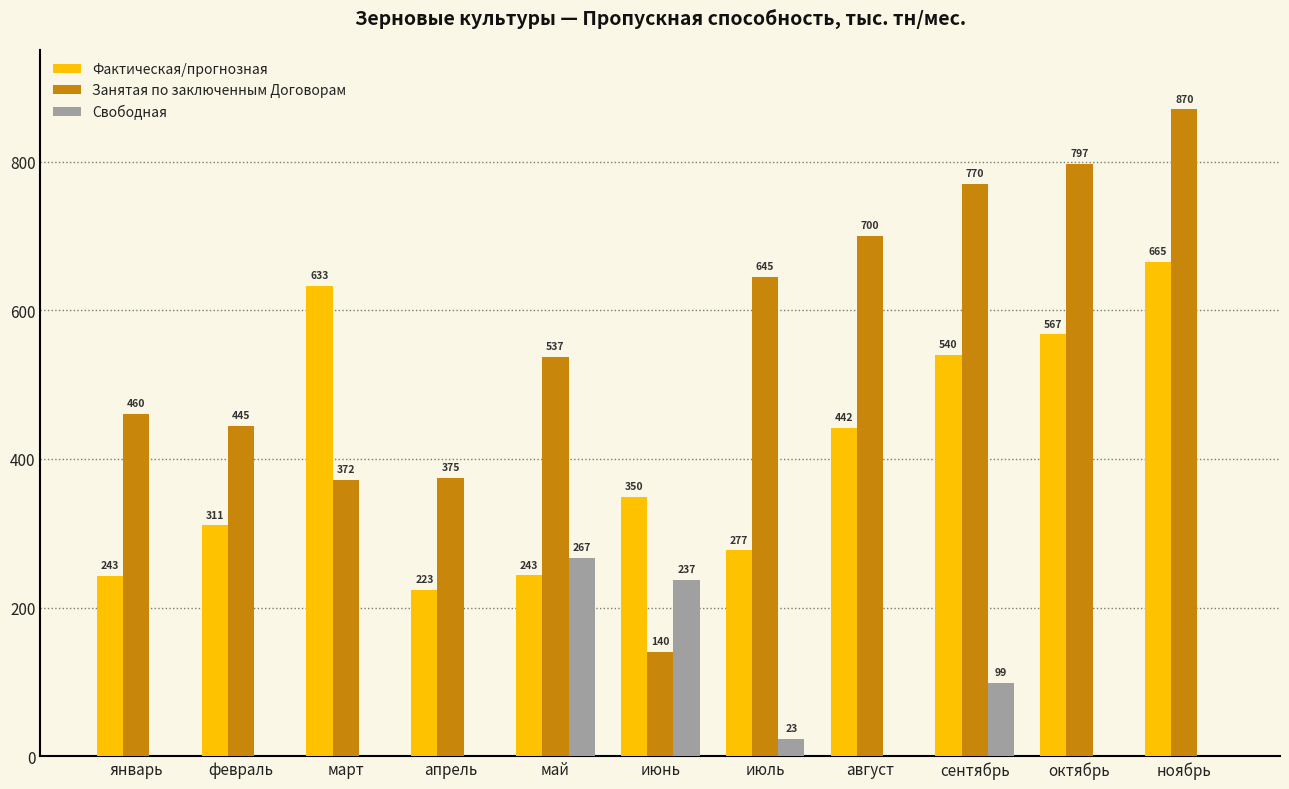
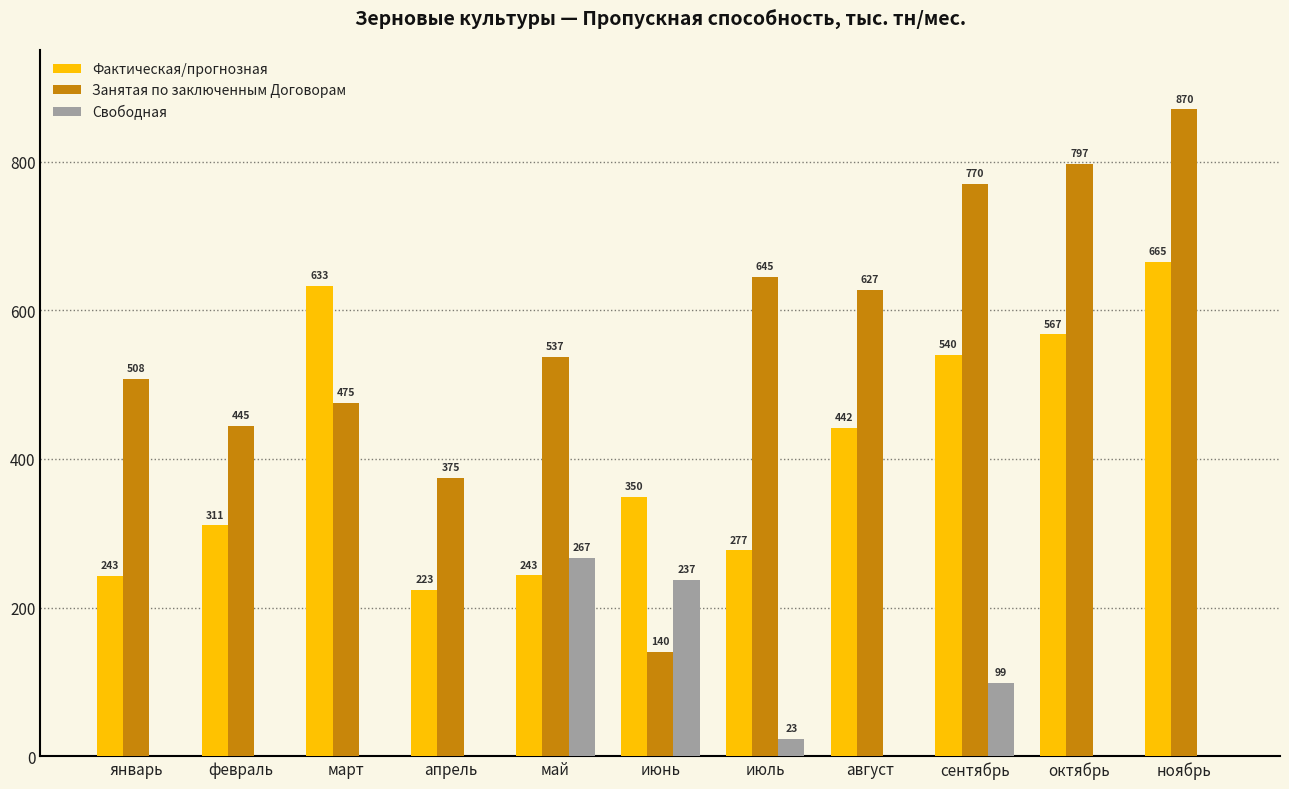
Занятая по заключенным Договорам, январь: 460 -> 508
Занятая по заключенным Договорам, март: 372 -> 475
Занятая по заключенным Договорам, август: 700 -> 627
